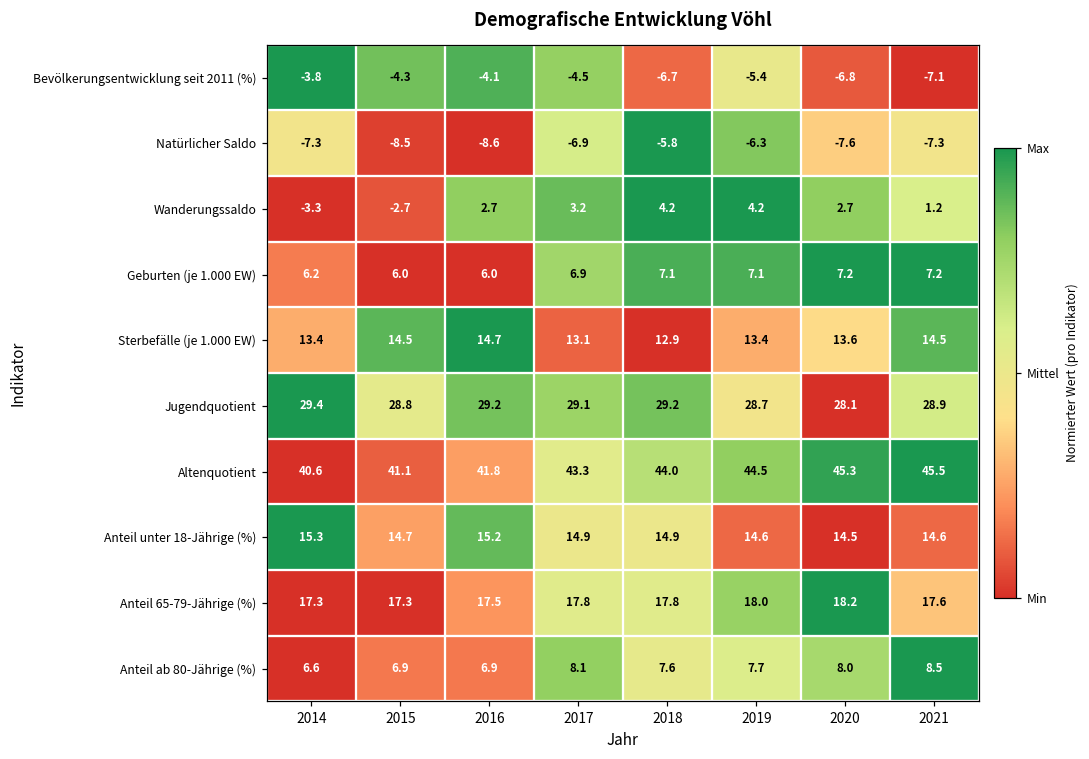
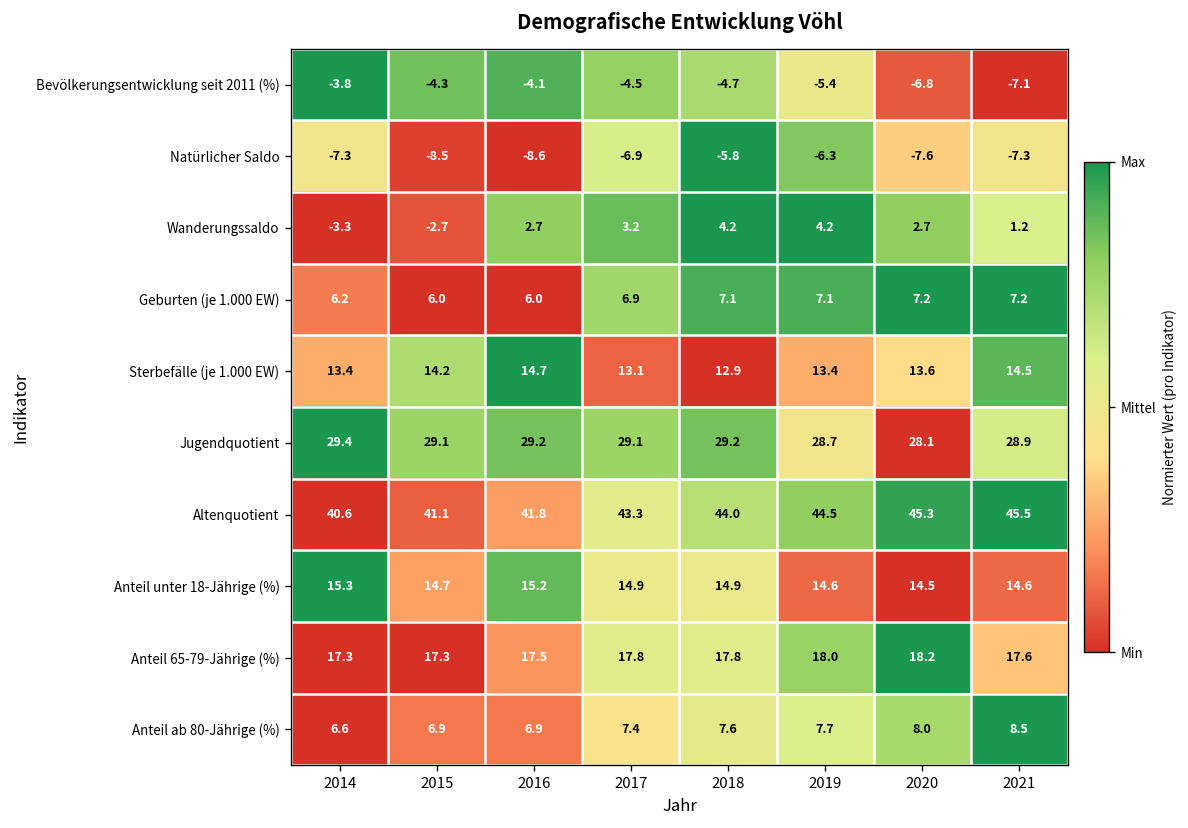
Bevölkerungsentwicklung seit 2011 (%), 2018: -6.7 -> -4.7
Sterbefälle (je 1.000 EW), 2015: 14.5 -> 14.2
Jugendquotient, 2015: 28.8 -> 29.1
Anteil ab 80-Jährige (%), 2017: 8.1 -> 7.4
